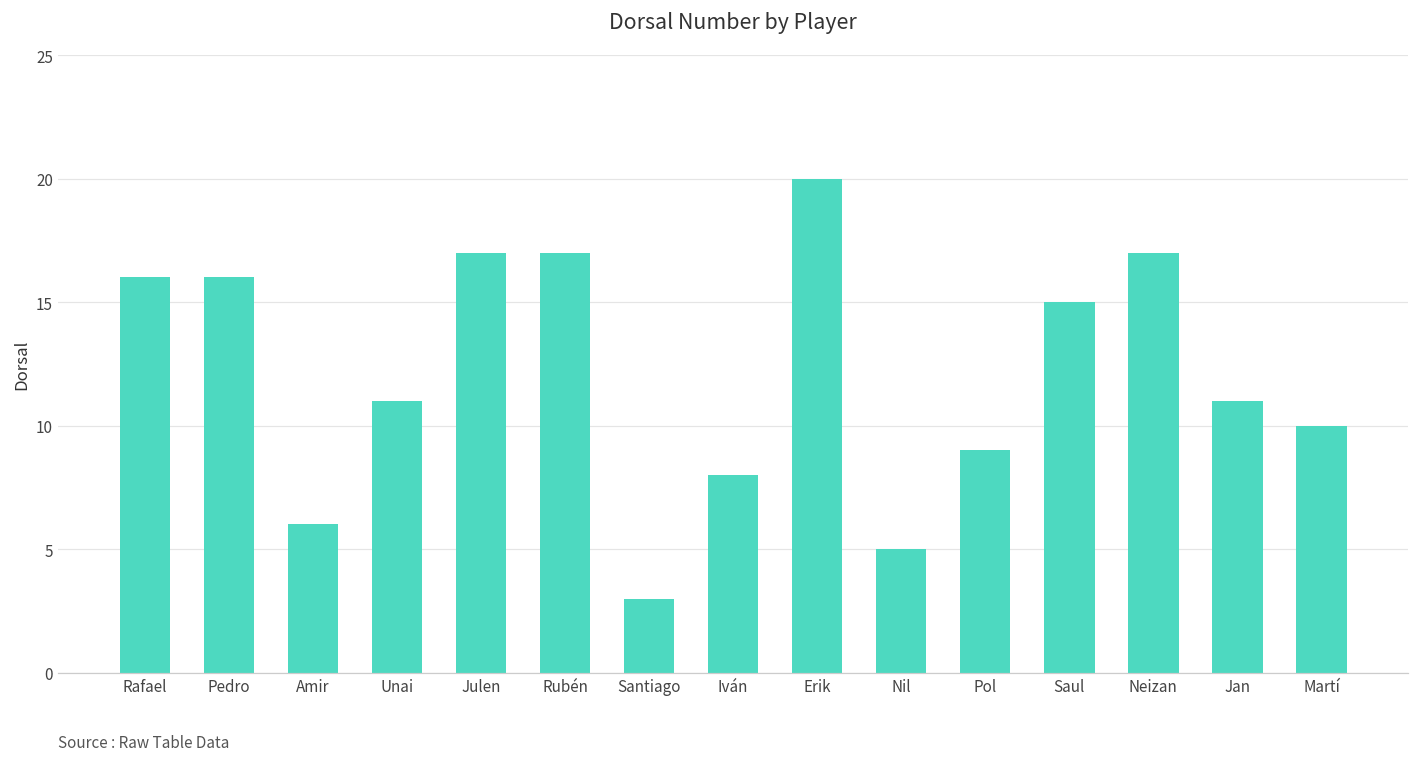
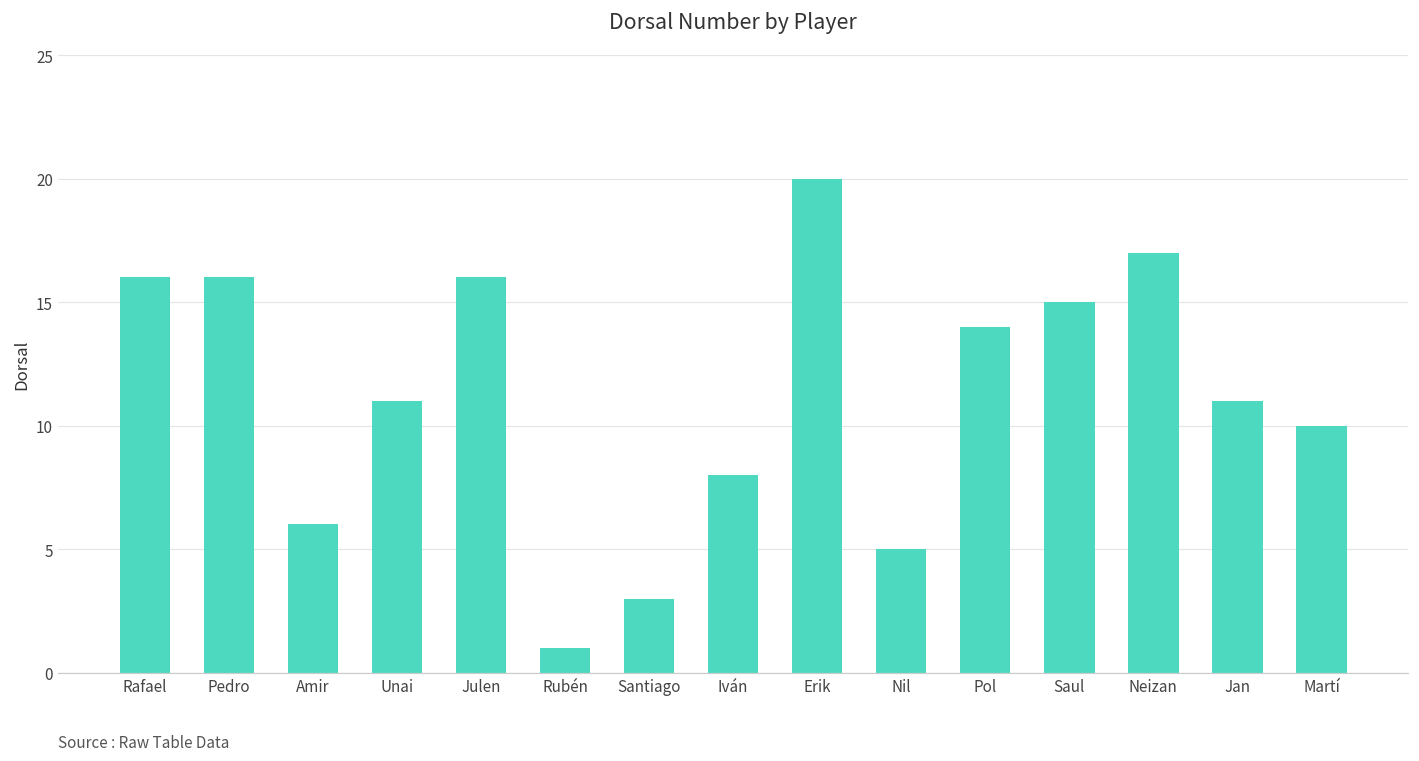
Julen: 17 -> 16
Rubén: 17 -> 1
Pol: 9 -> 14
